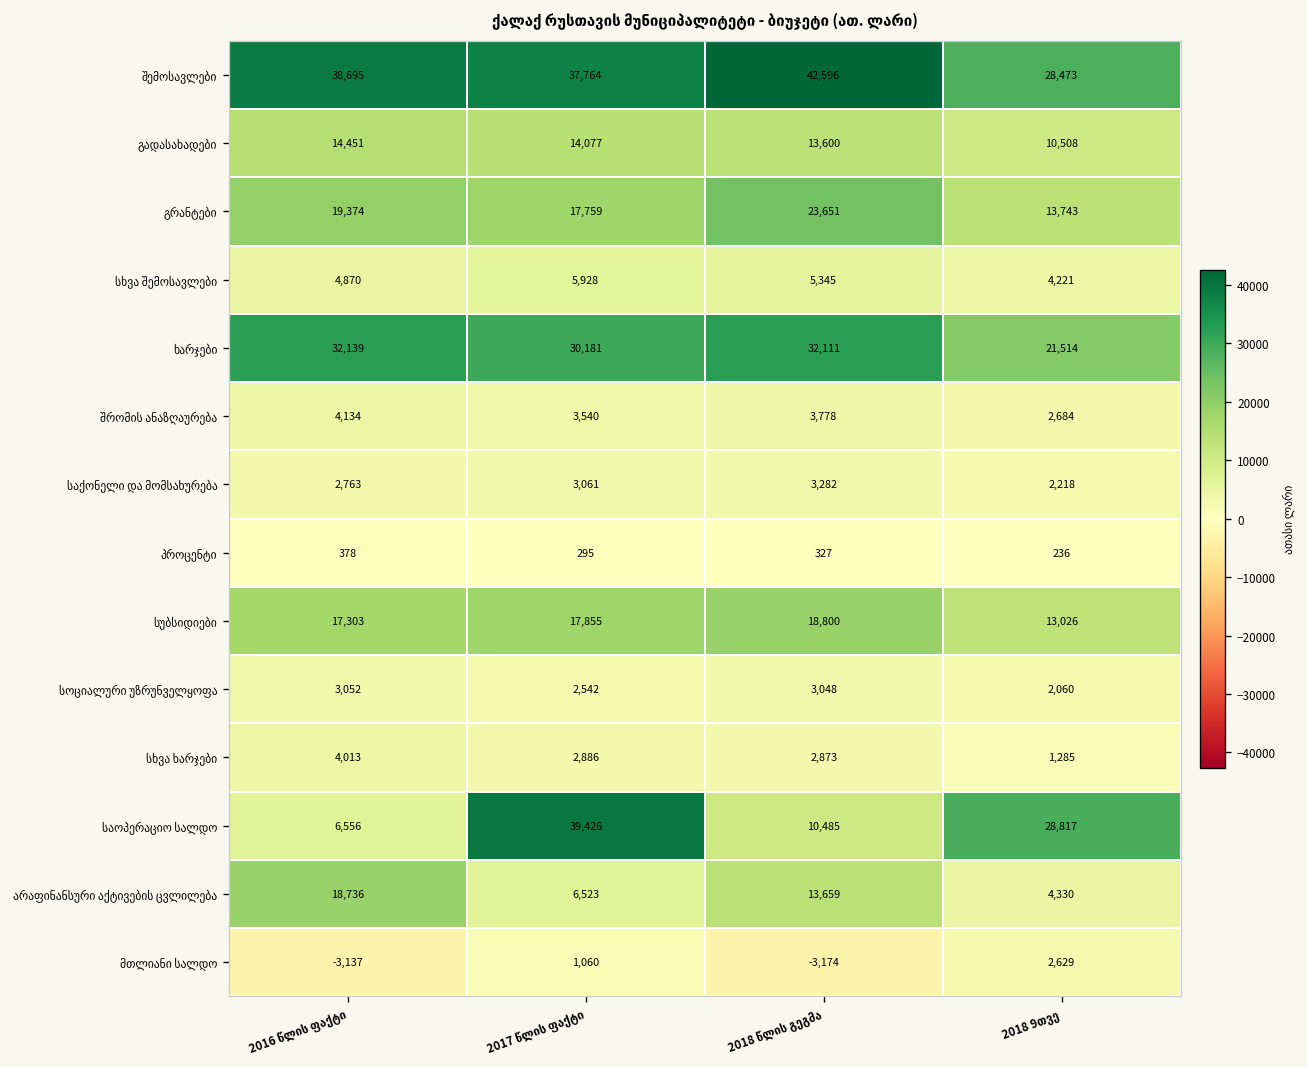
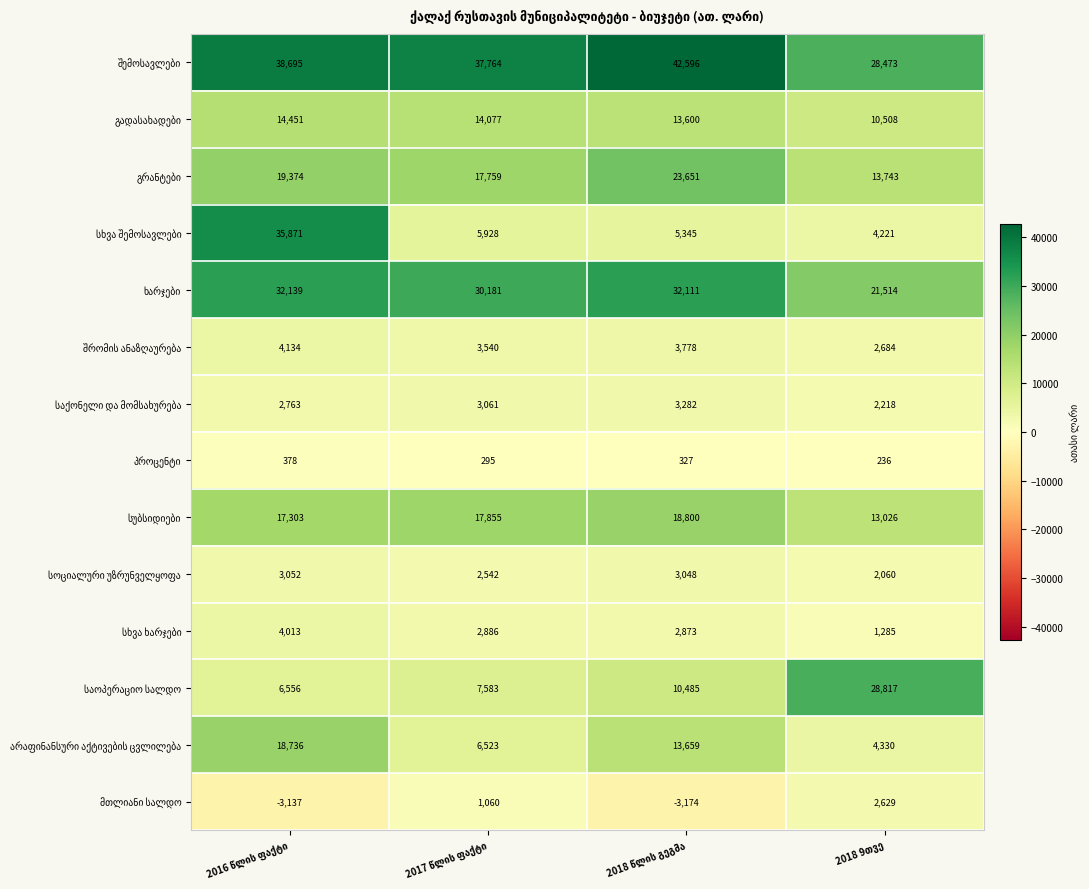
სხვა შემოსავლები, 2016 წლის ფაქტი: 4,870 -> 35,871
საოპერაციო სალდო, 2017 წლის ფაქტი: 39,426 -> 7,583
